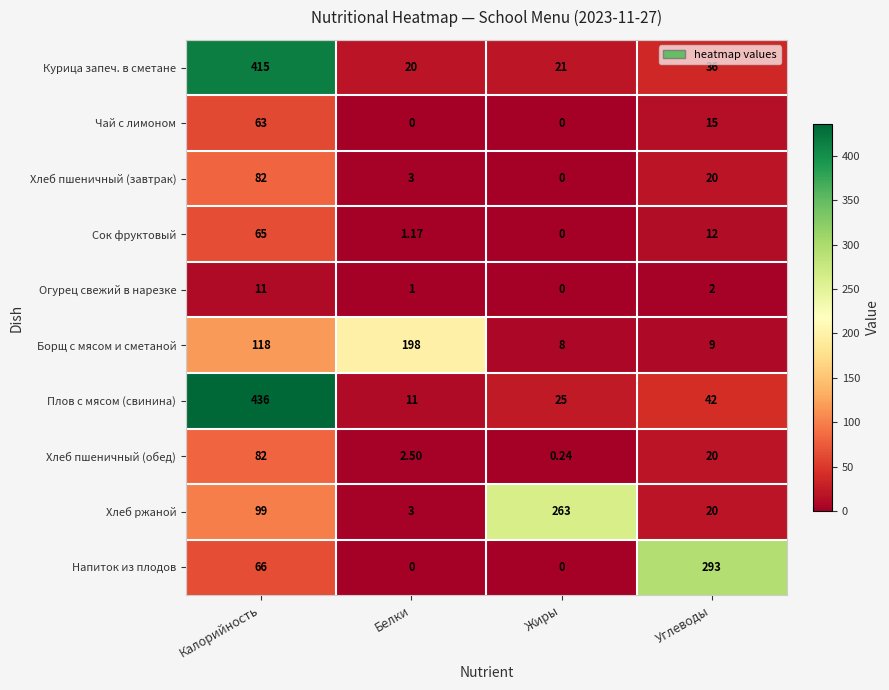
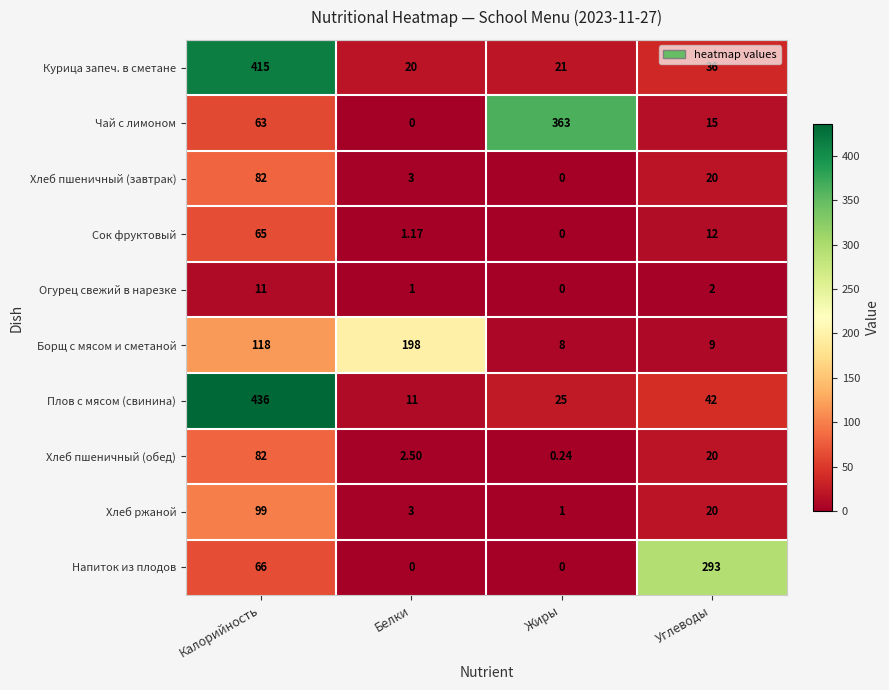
Чай с лимоном, Жиры: 0 -> 363
Хлеб ржаной, Жиры: 263 -> 1
